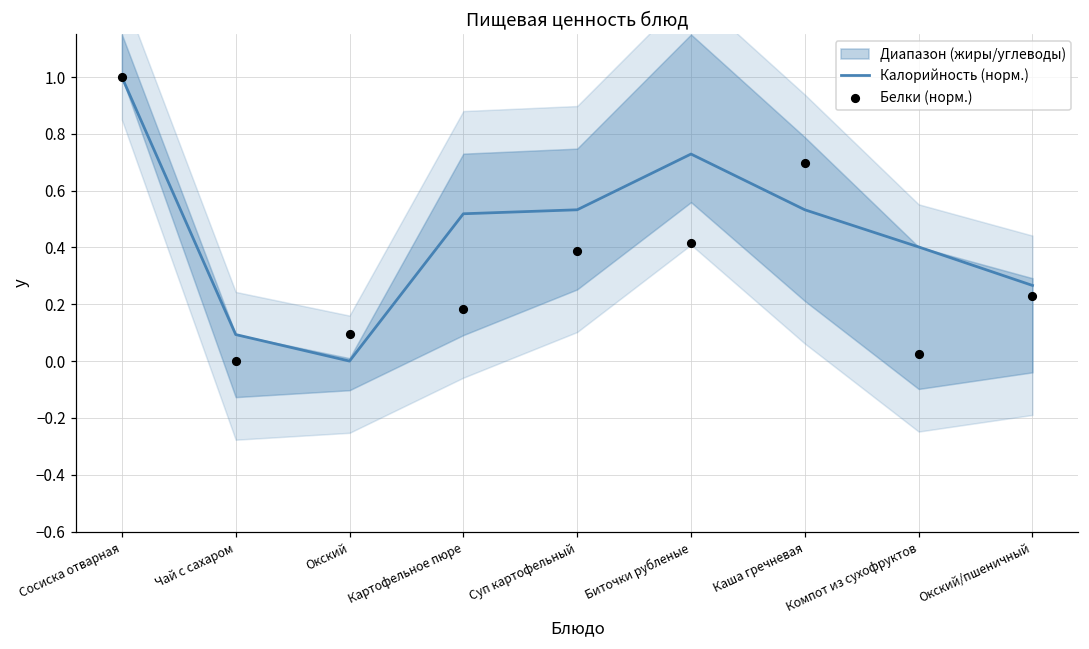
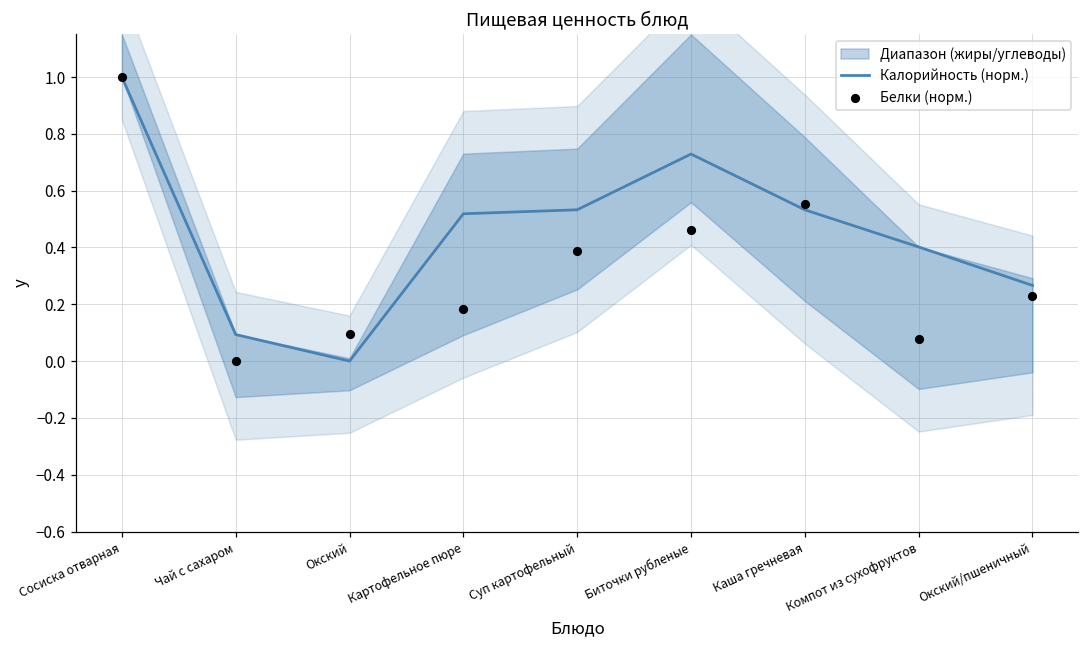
Белки (норм.), Биточки рубленые: 0.42 -> 0.46
Белки (норм.), Каша гречневая: 0.70 -> 0.55
Белки (норм.), Компот из сухофруктов: 0.03 -> 0.08
